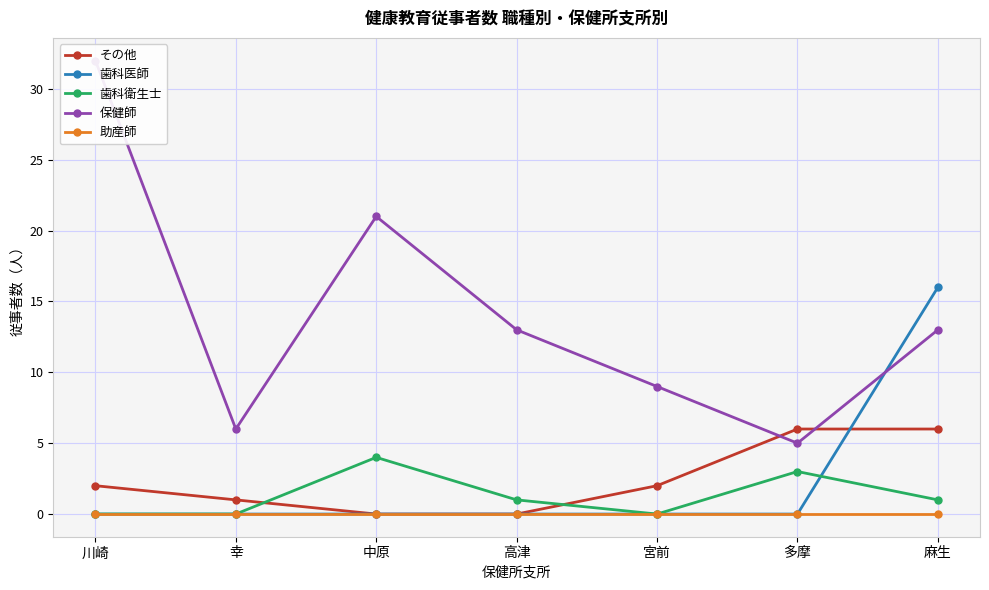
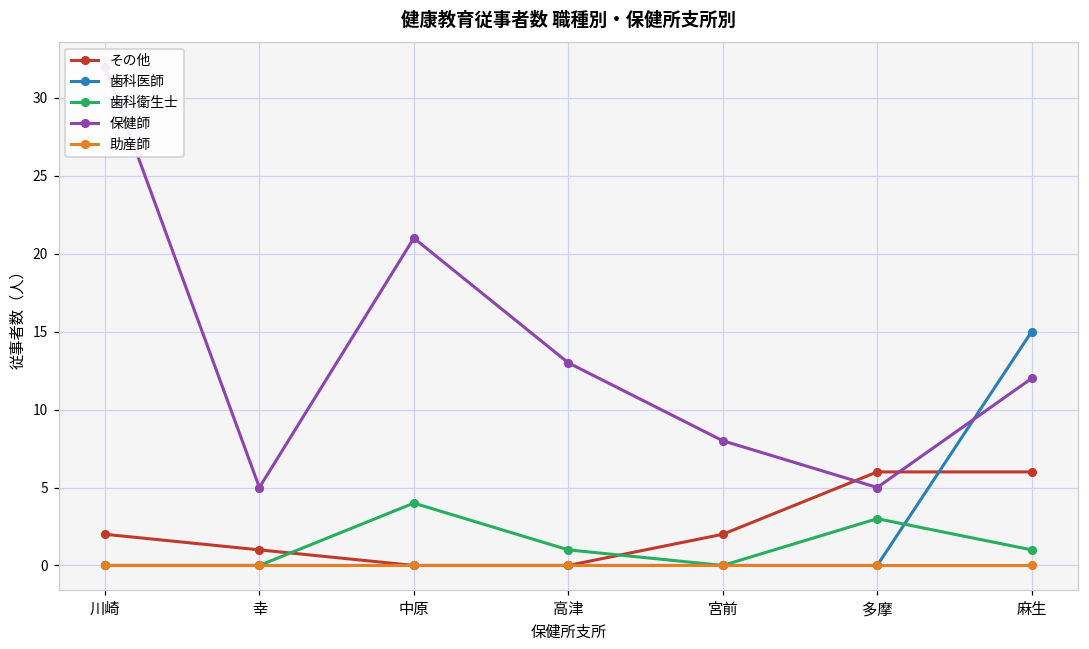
保健師, 幸: 6 -> 5
保健師, 宮前: 9 -> 8
歯科医師, 麻生: 16 -> 15
保健師, 麻生: 13 -> 12
